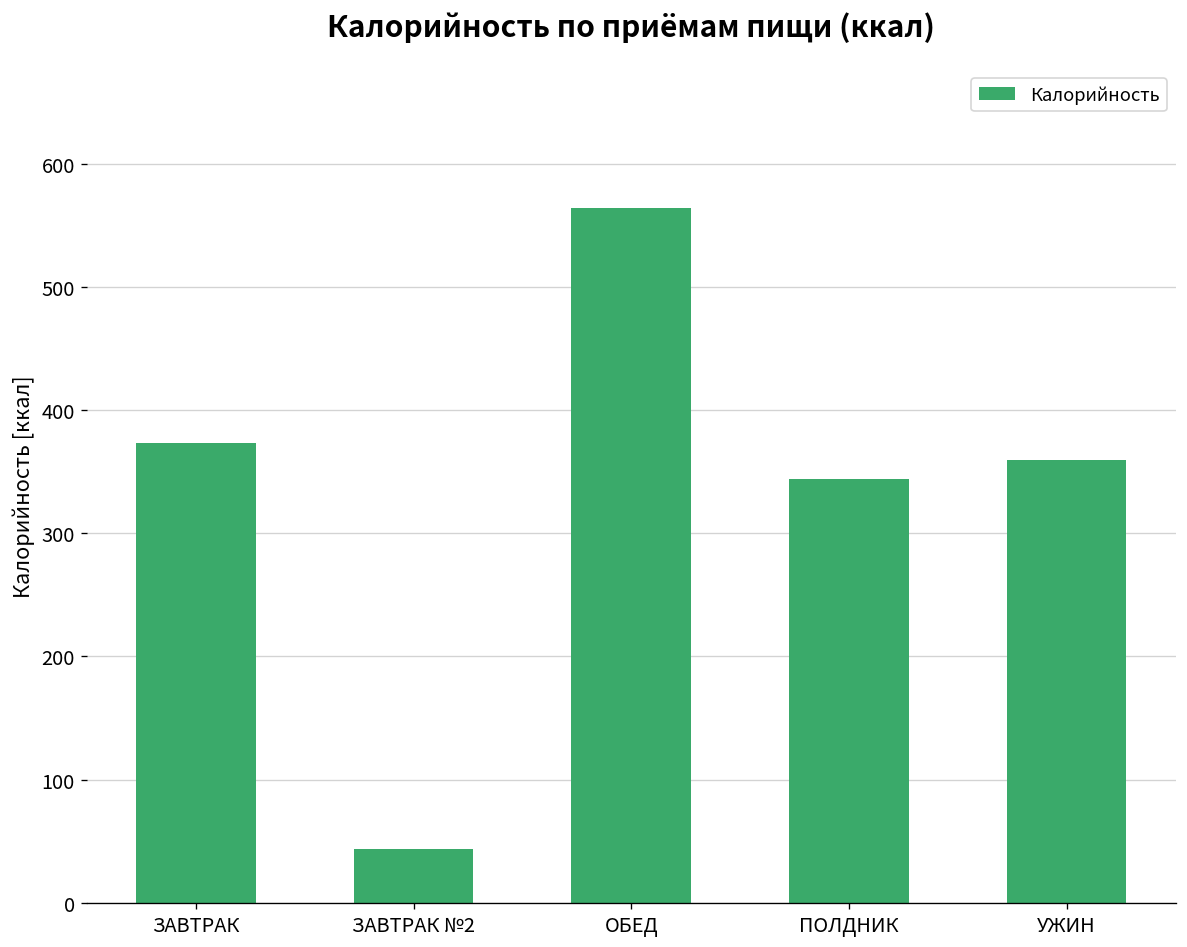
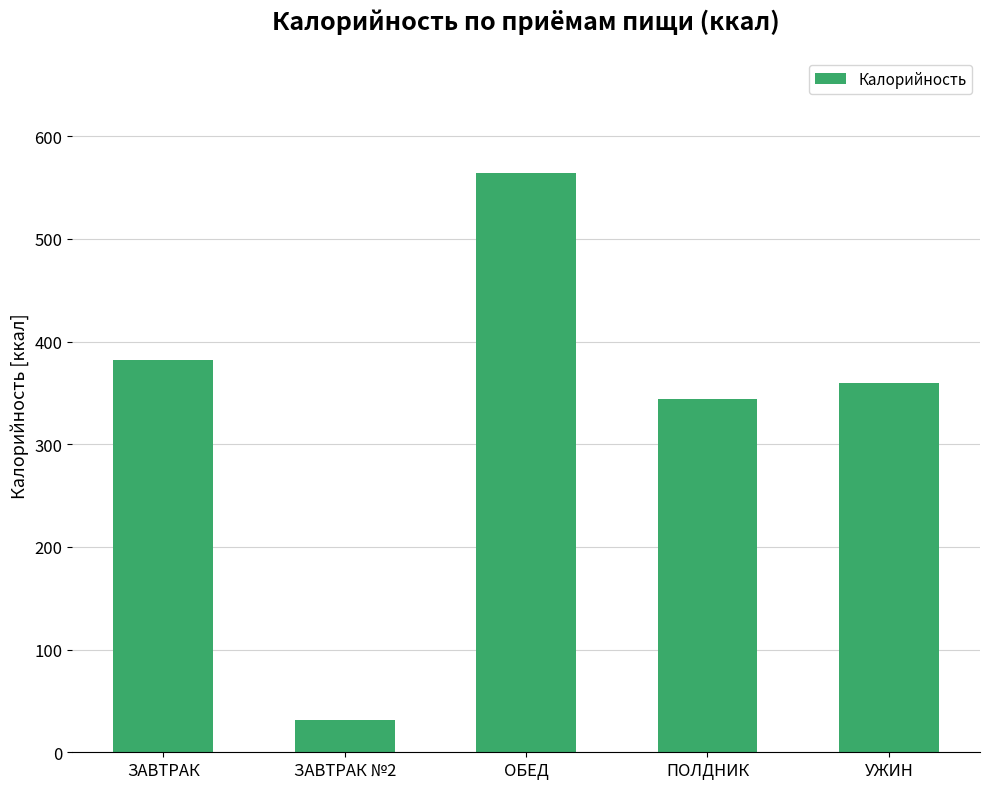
ЗАВТРАК: 373 -> 382
ЗАВТРАК №2: 44 -> 31
